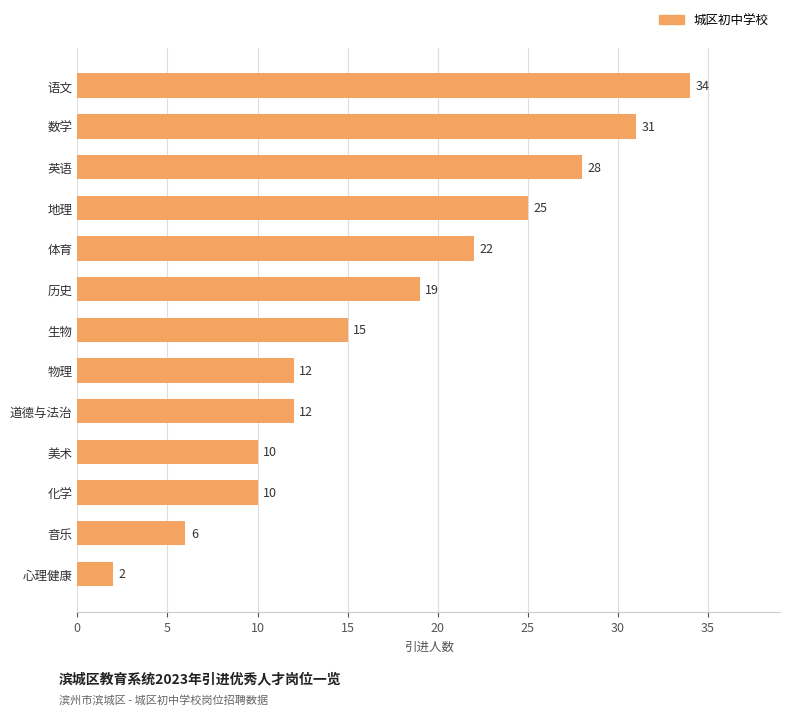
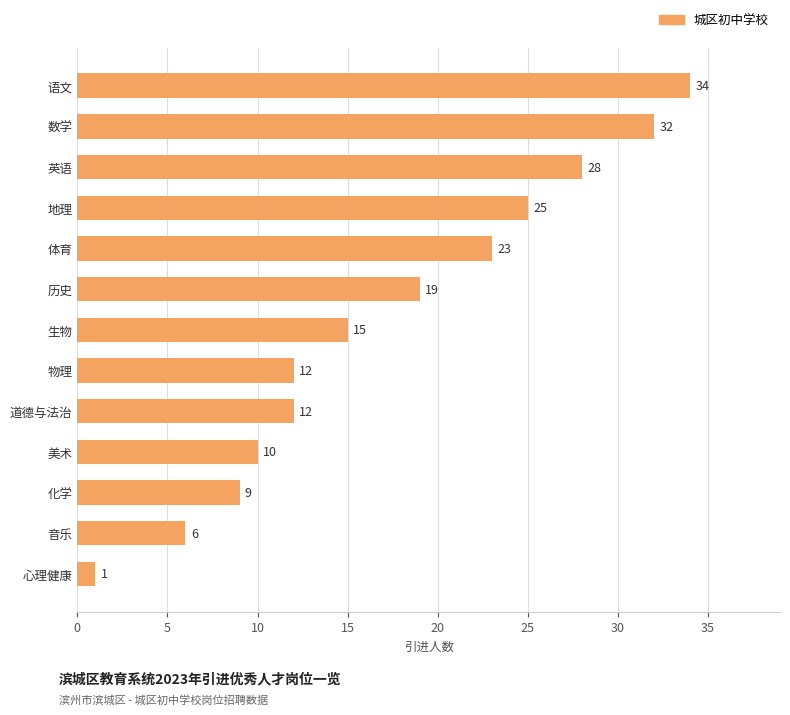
数学: 31 -> 32
体育: 22 -> 23
化学: 10 -> 9
心理健康: 2 -> 1
